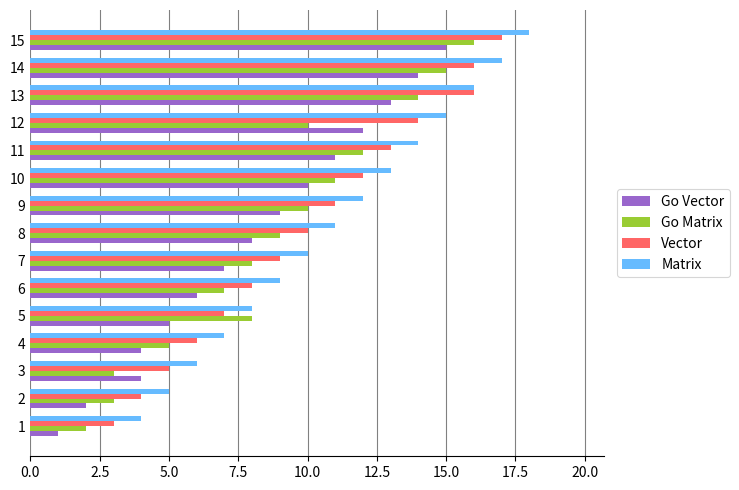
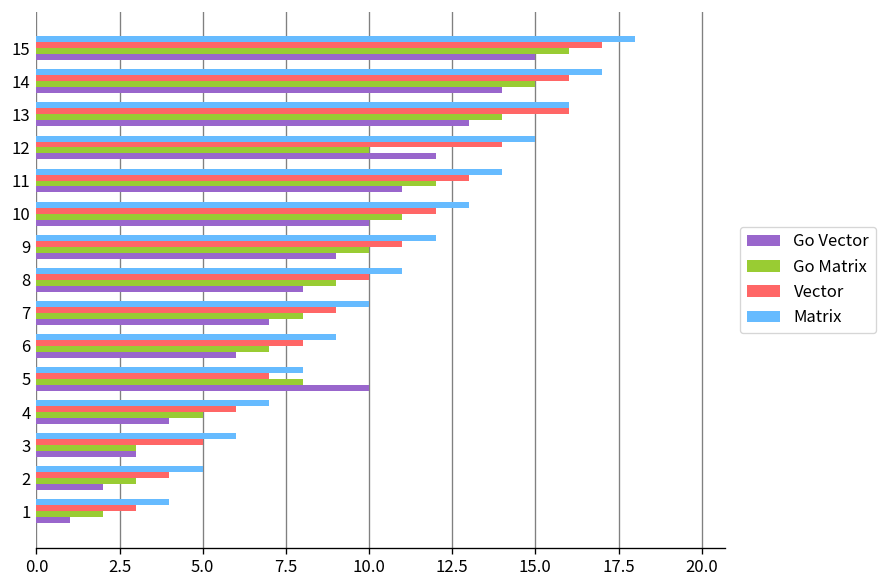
Go Vector, 5: 5 -> 10
Go Vector, 3: 4 -> 3
